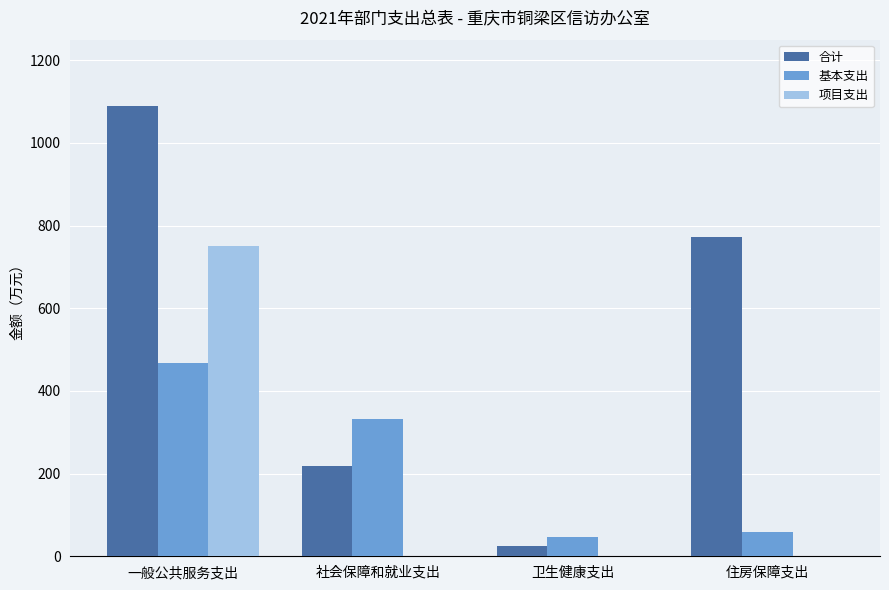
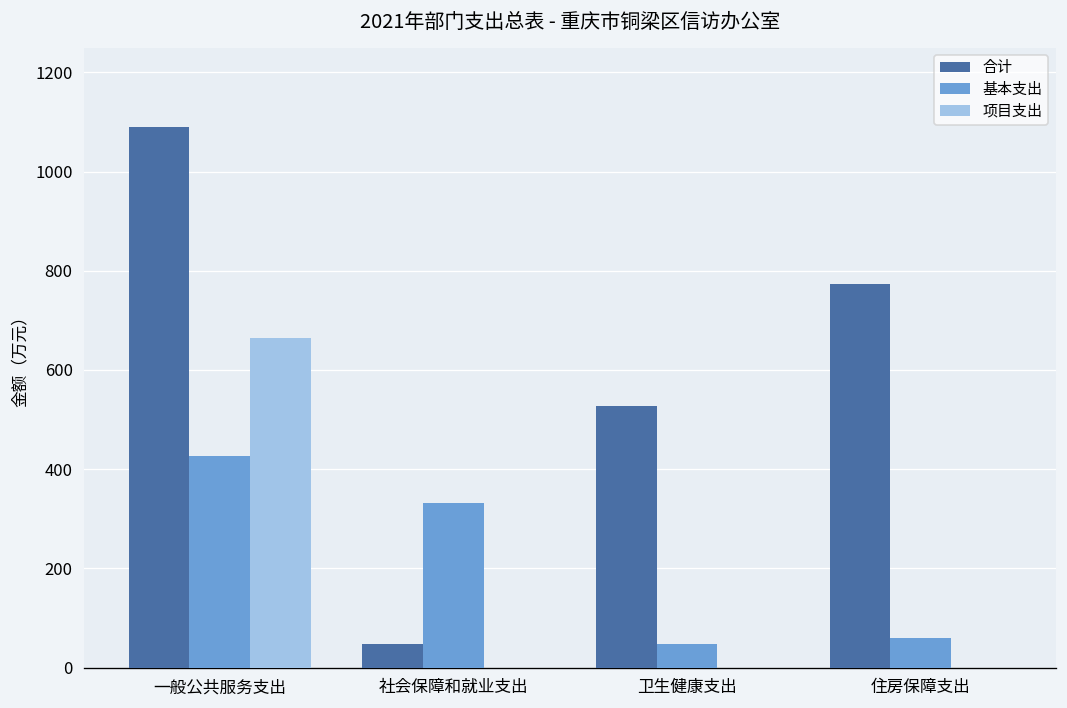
基本支出, 一般公共服务支出: 470 -> 430
项目支出, 一般公共服务支出: 750 -> 660
合计, 社会保障和就业支出: 220 -> 50
合计, 卫生健康支出: 20 -> 530
